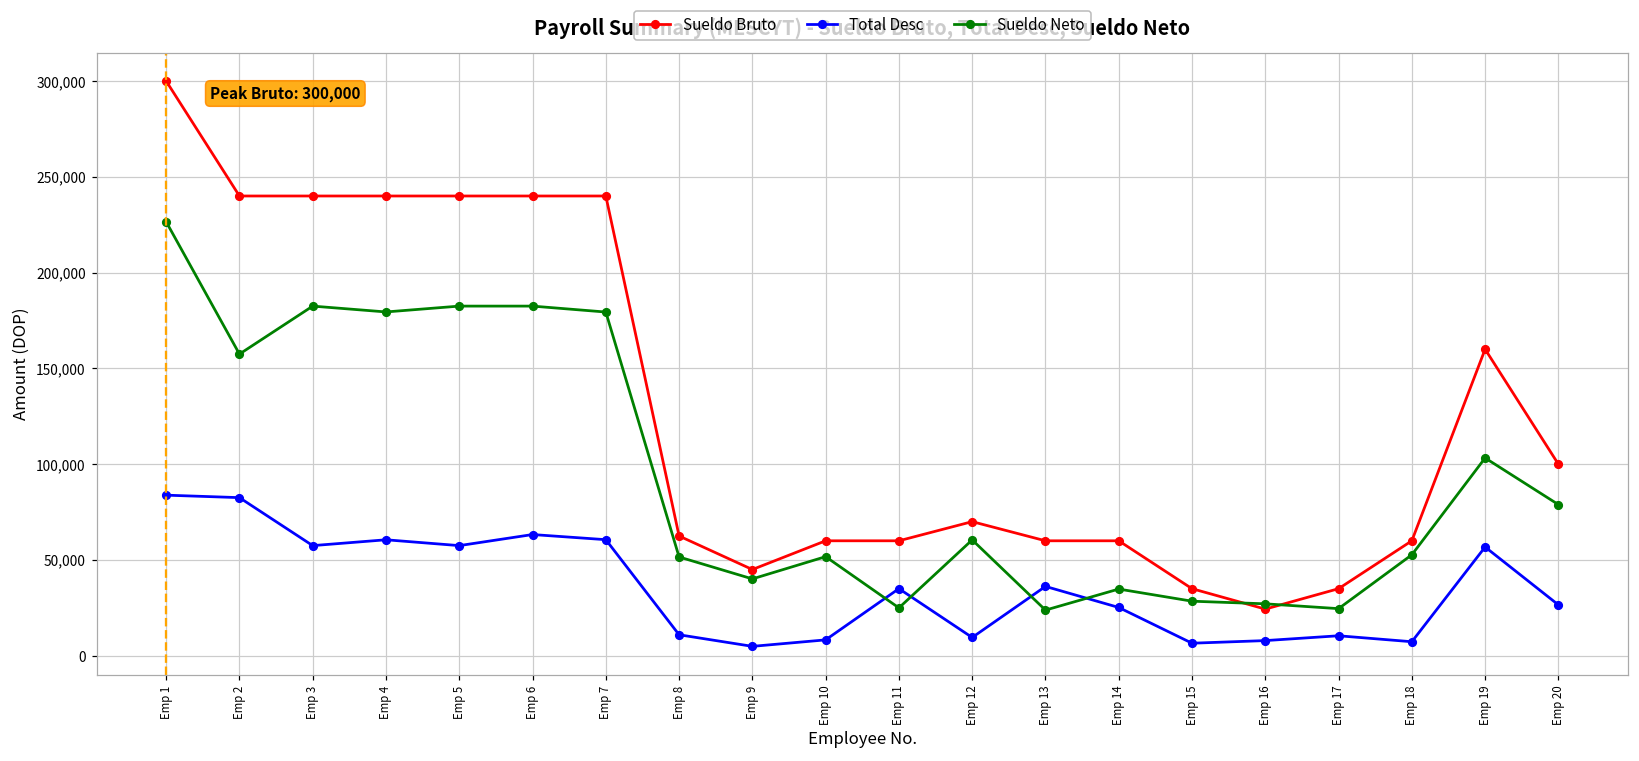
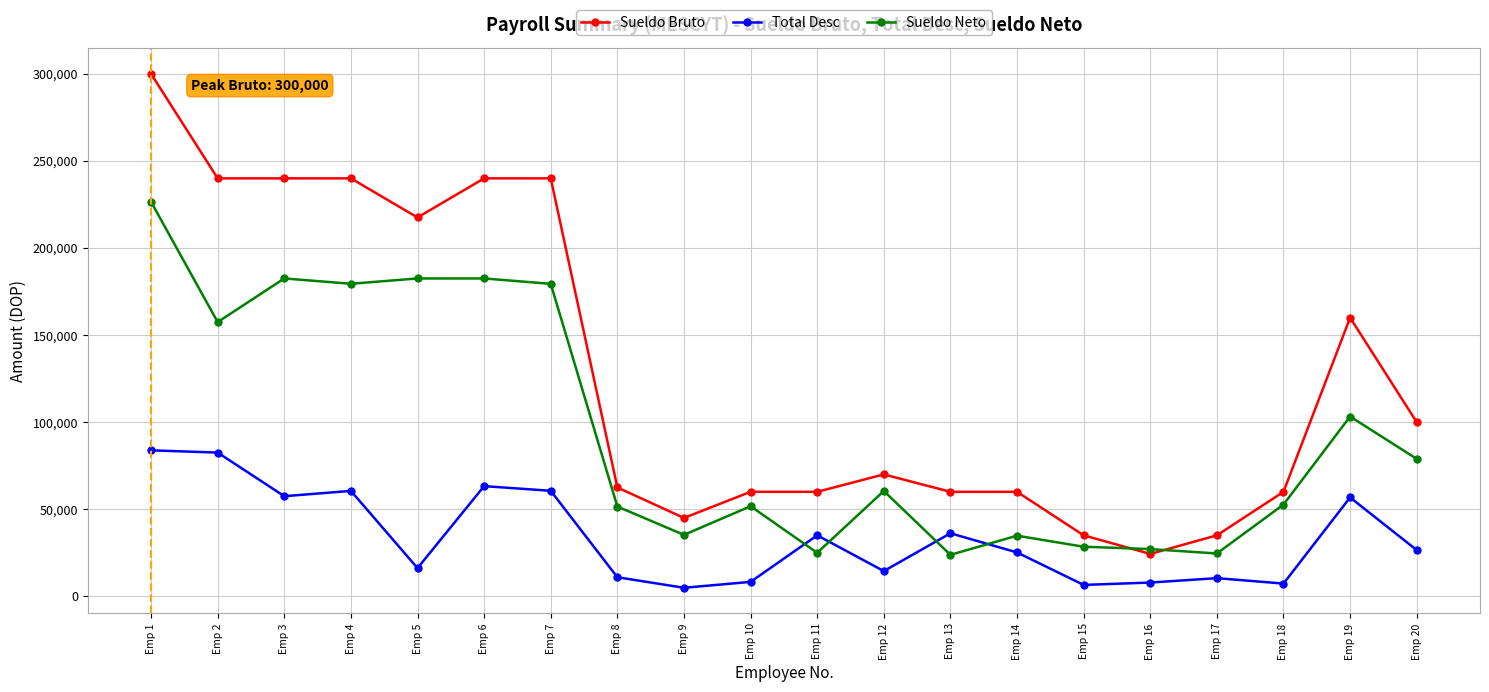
Sueldo Bruto, Emp 5: 240,000 -> 218,000
Total Desc, Emp 5: 57,000 -> 16,000
Sueldo Neto, Emp 9: 40,000 -> 35,000
Total Desc, Emp 12: 10,000 -> 14,000
